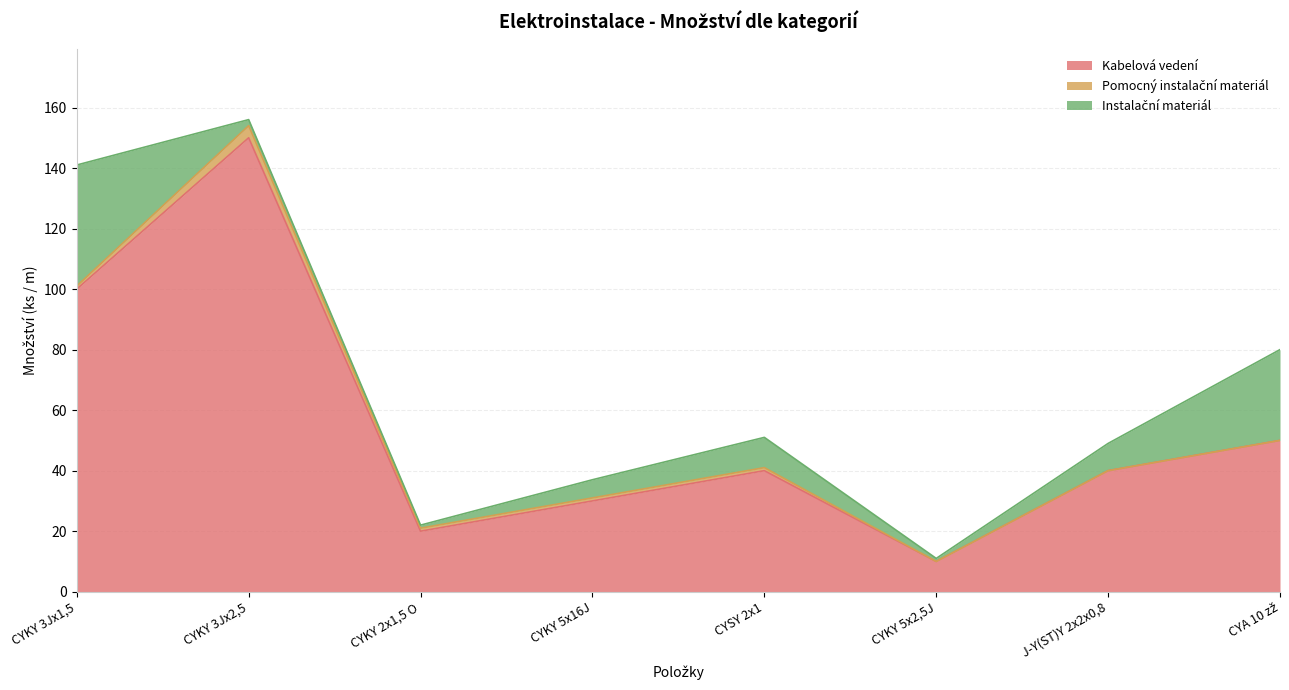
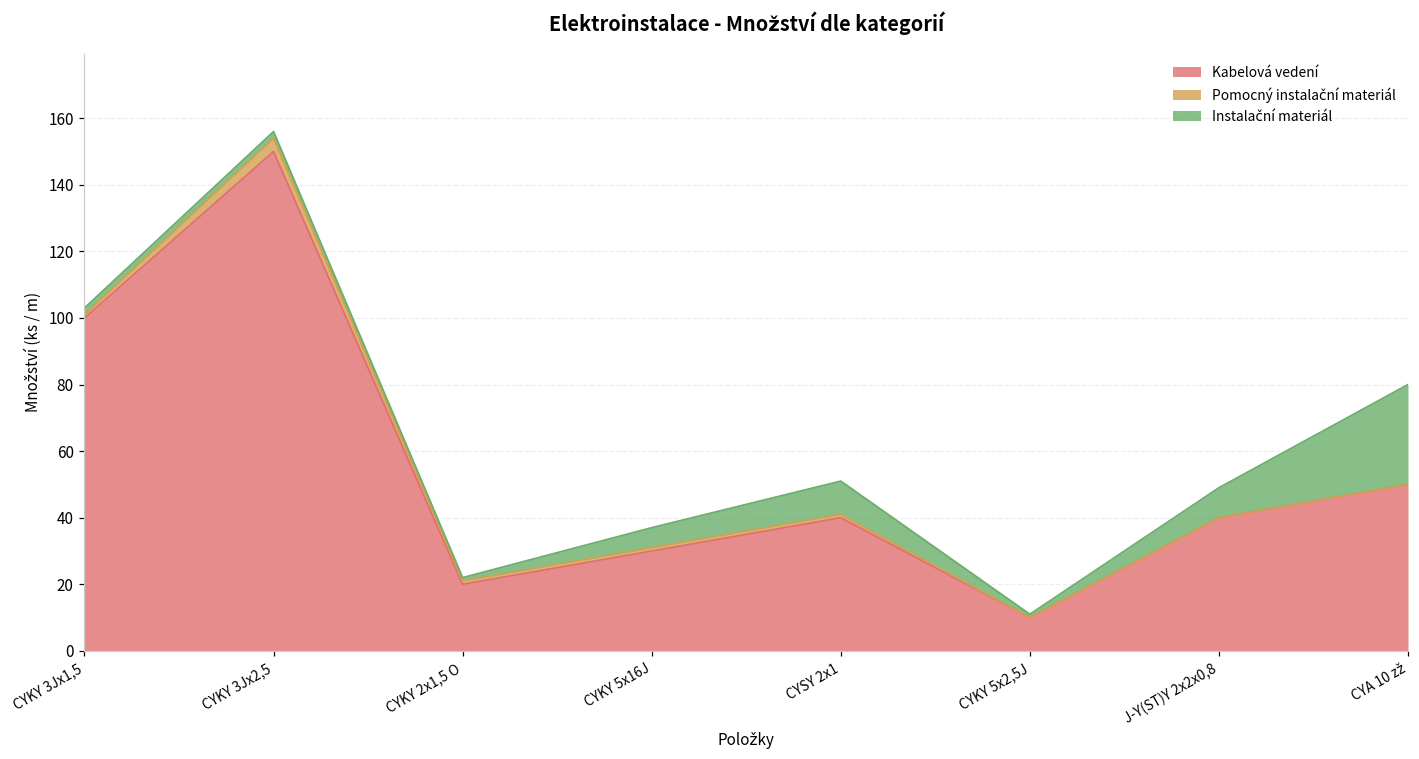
Instalační materiál, CYKY 3Jx1,5: 40 -> 2
